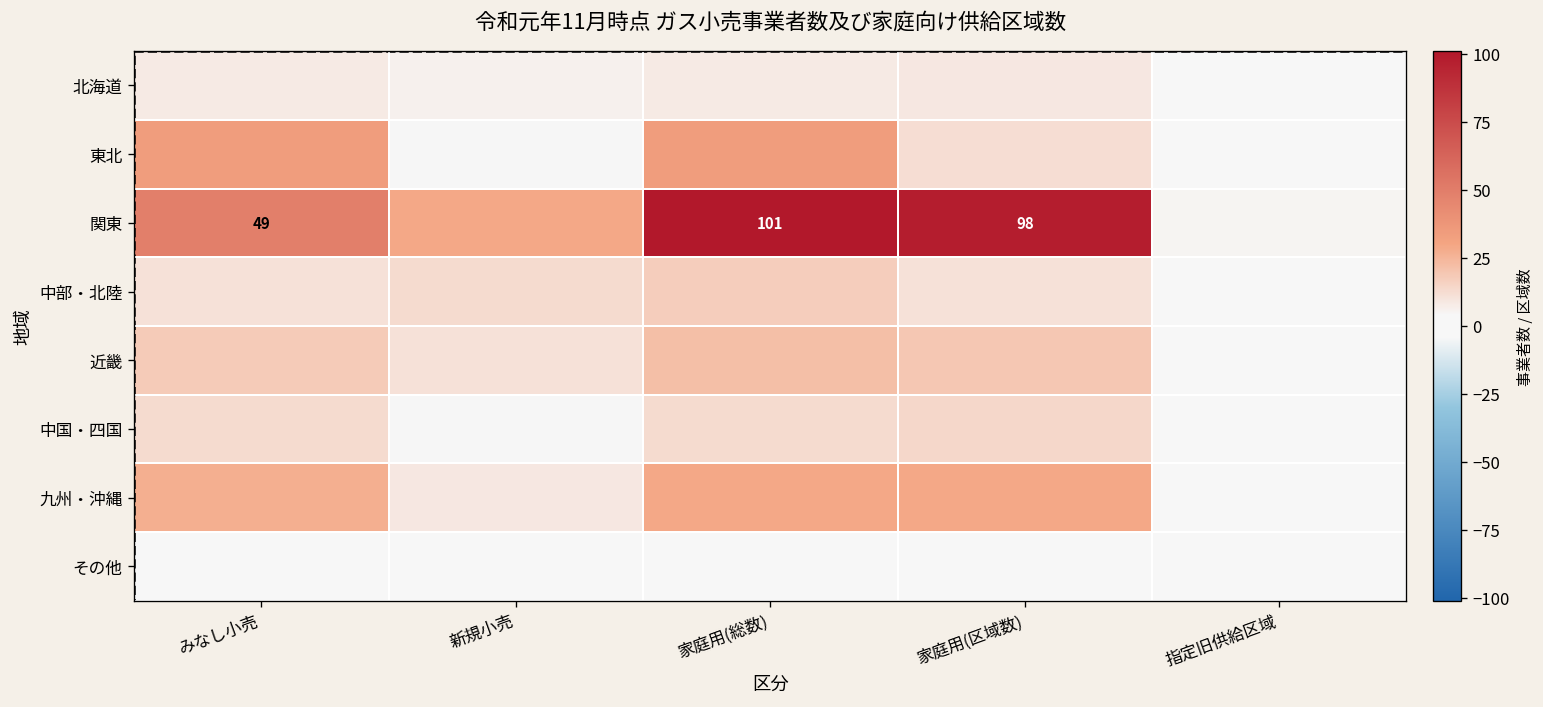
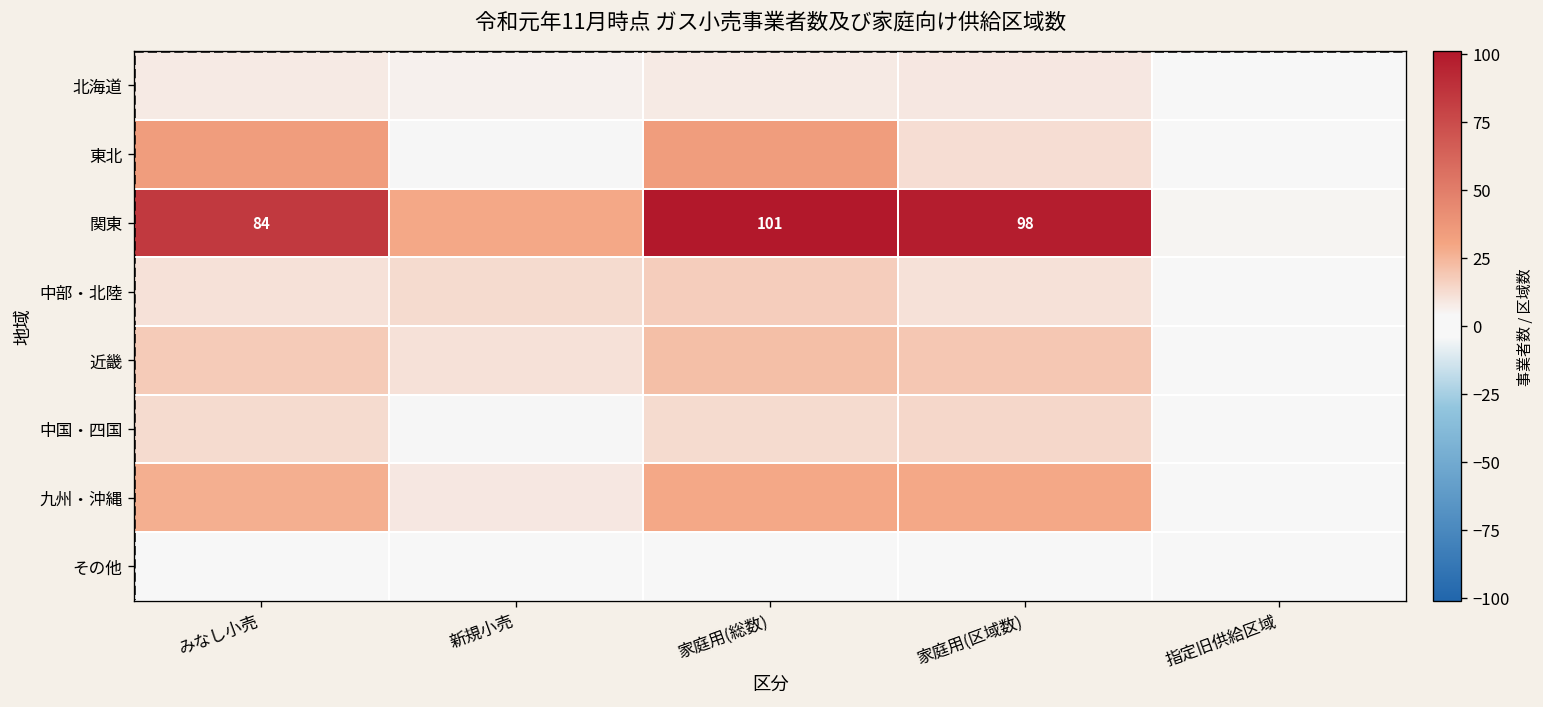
関東, みなし小売: 49 -> 84
